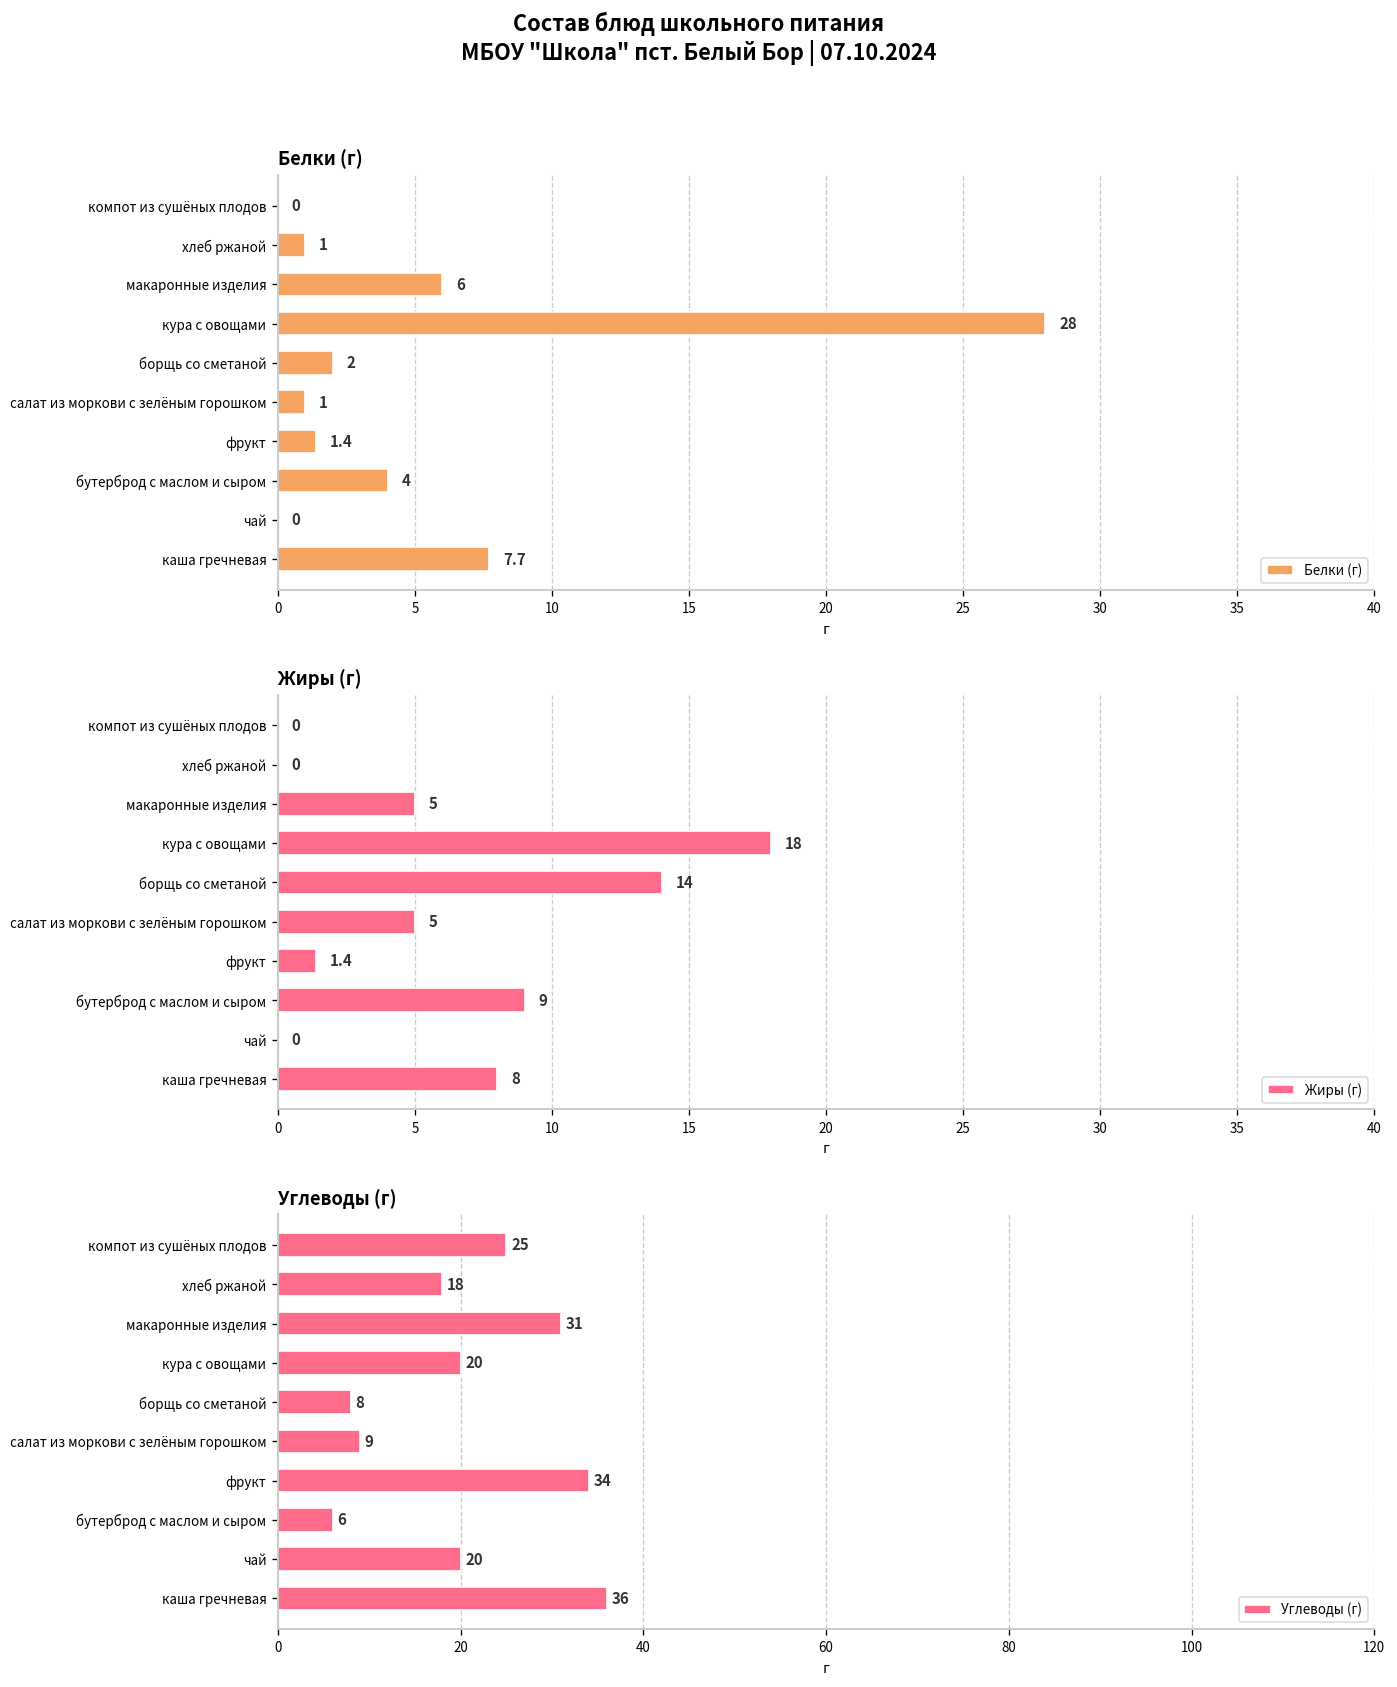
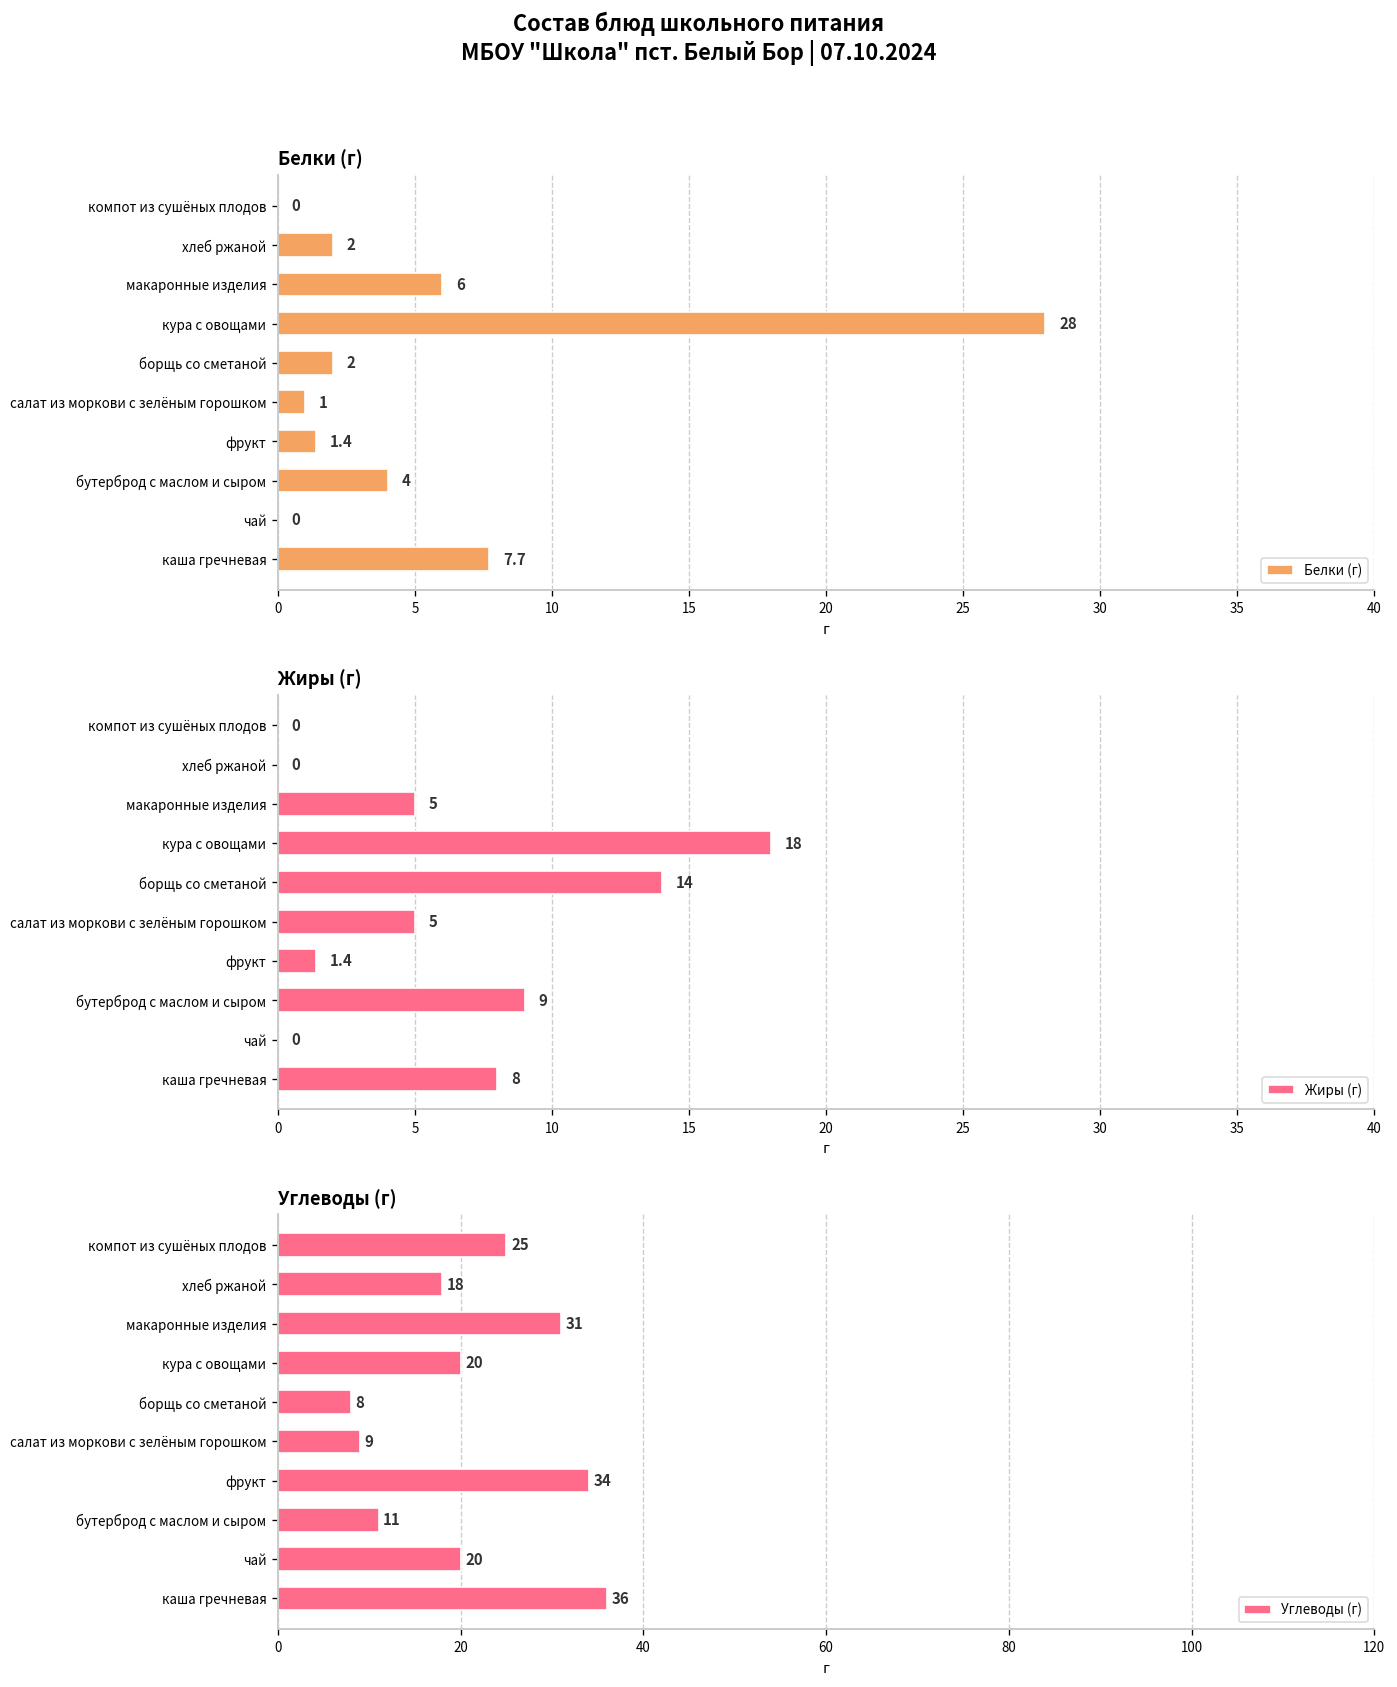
Белки (г), хлеб ржаной: 1 -> 2
Углеводы (г), бутерброд с маслом и сыром: 6 -> 11
